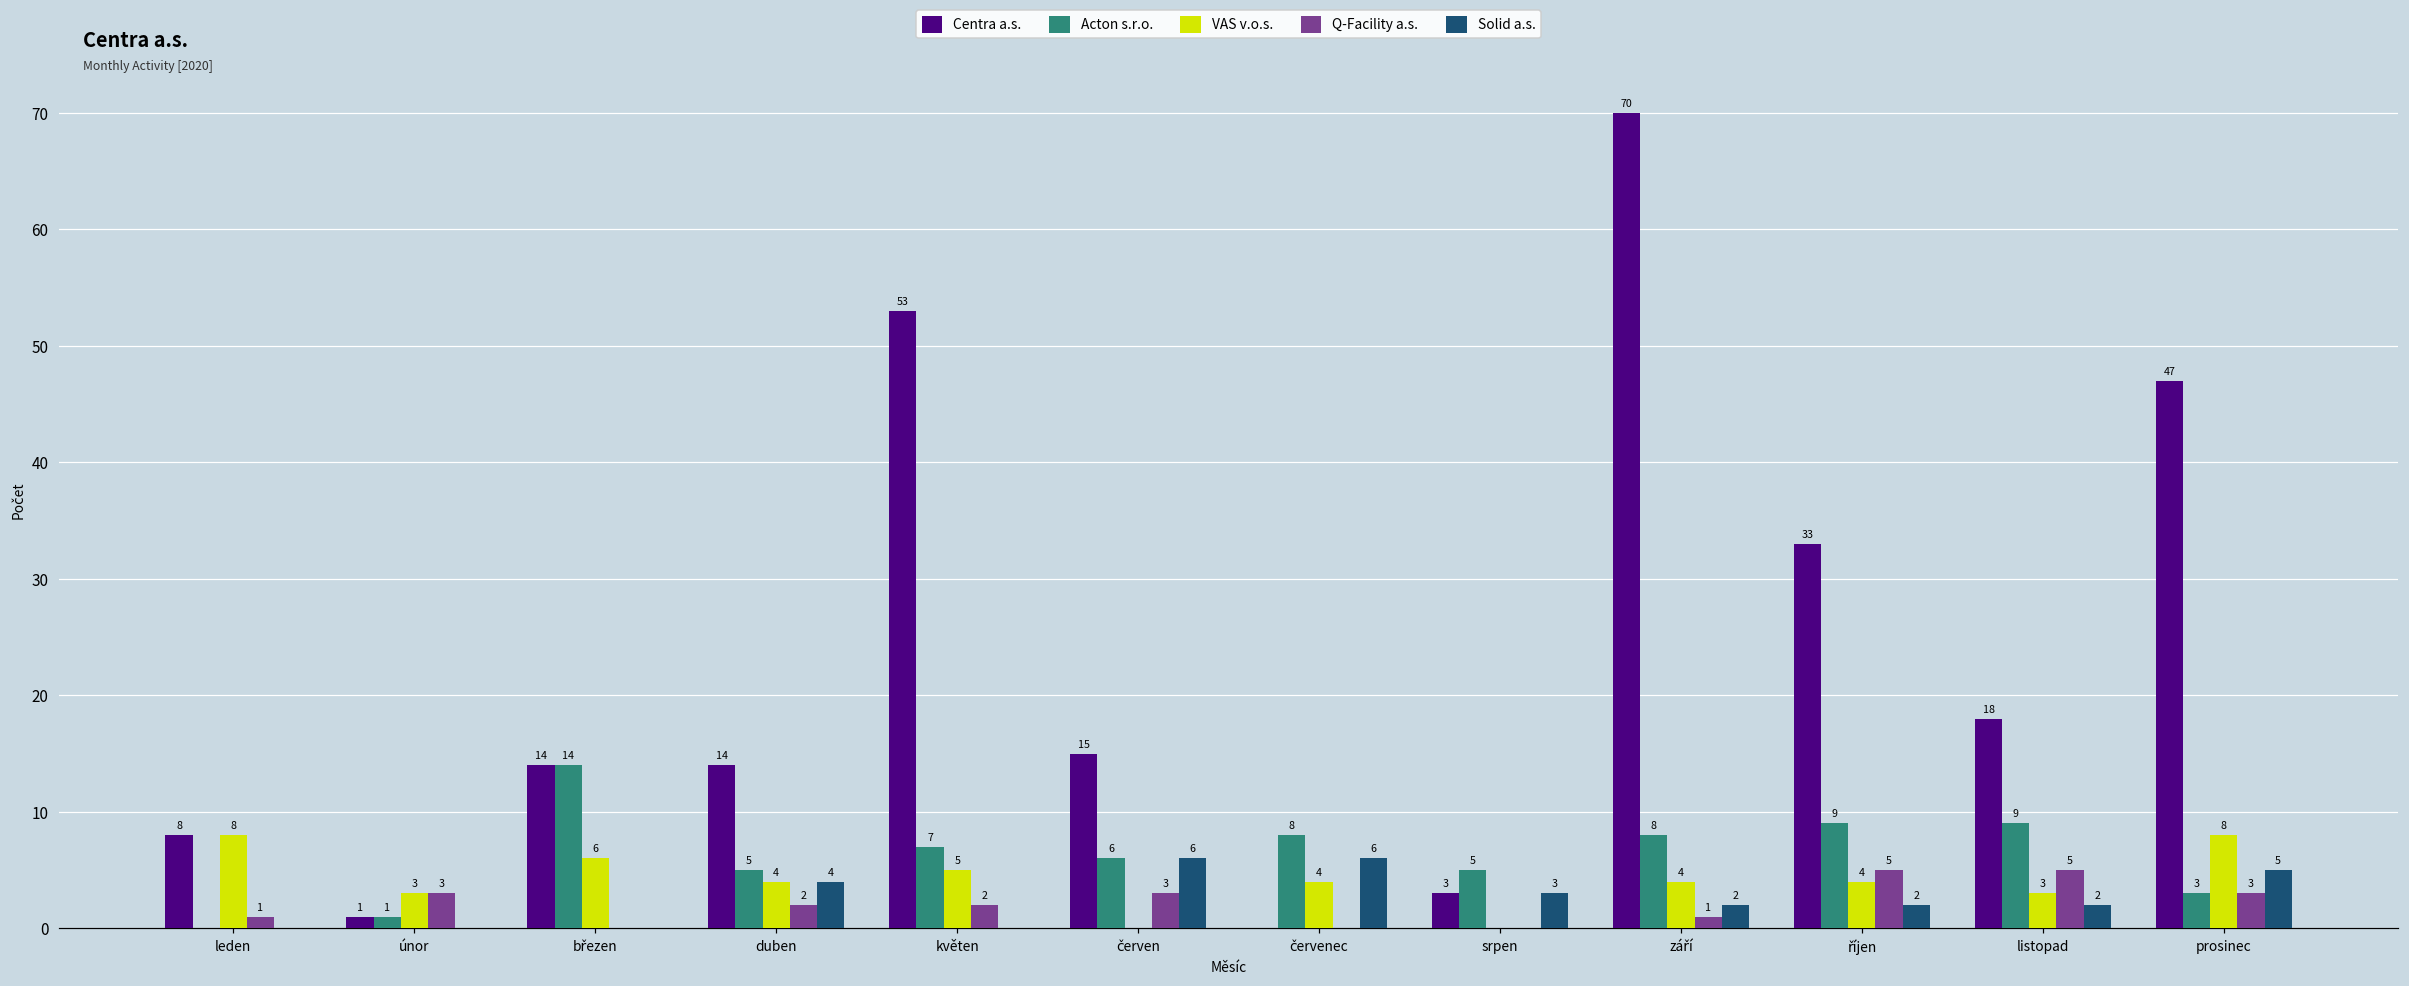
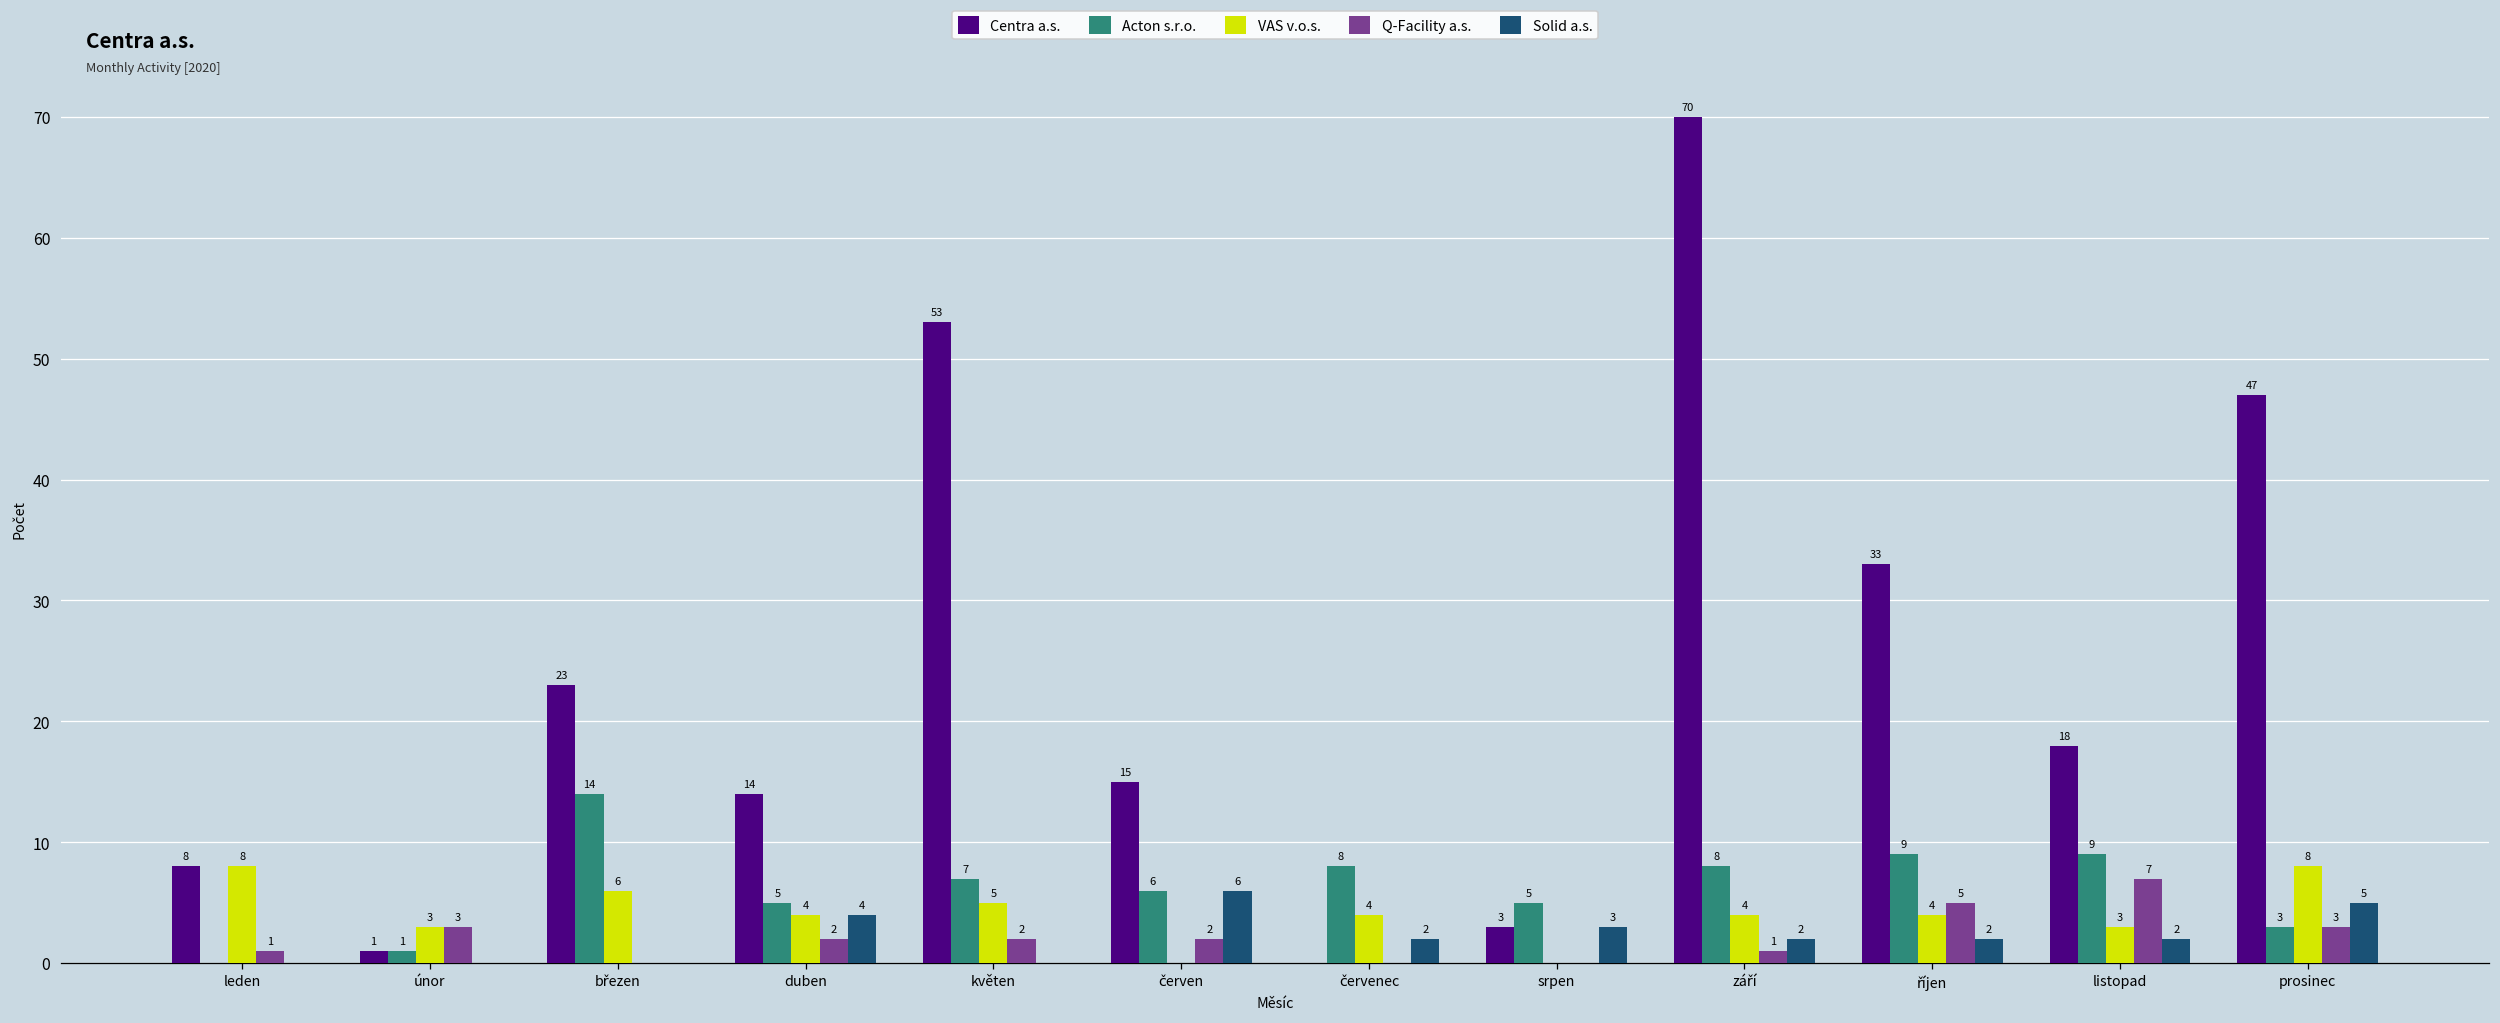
Centra a.s., březen: 14 -> 23
Q-Facility a.s., červen: 3 -> 2
Solid a.s., červenec: 6 -> 2
Q-Facility a.s., listopad: 5 -> 7
